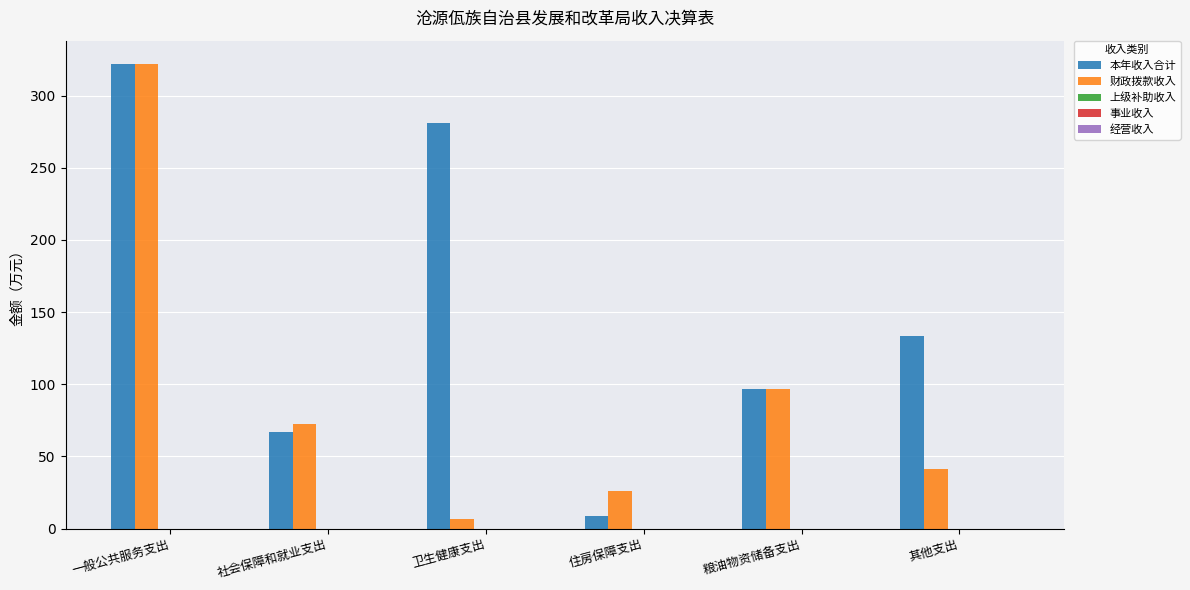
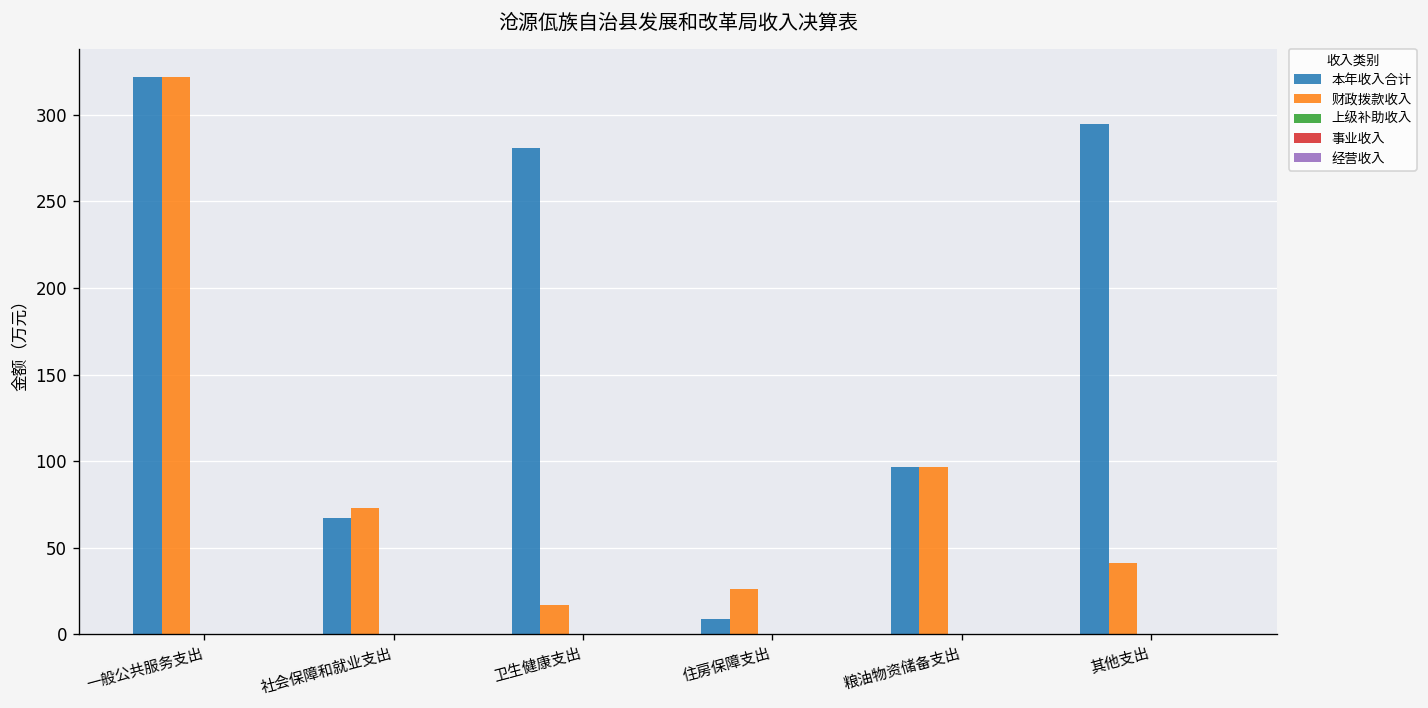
财政拨款收入, 卫生健康支出: 6 -> 17
本年收入合计, 其他支出: 133 -> 295
